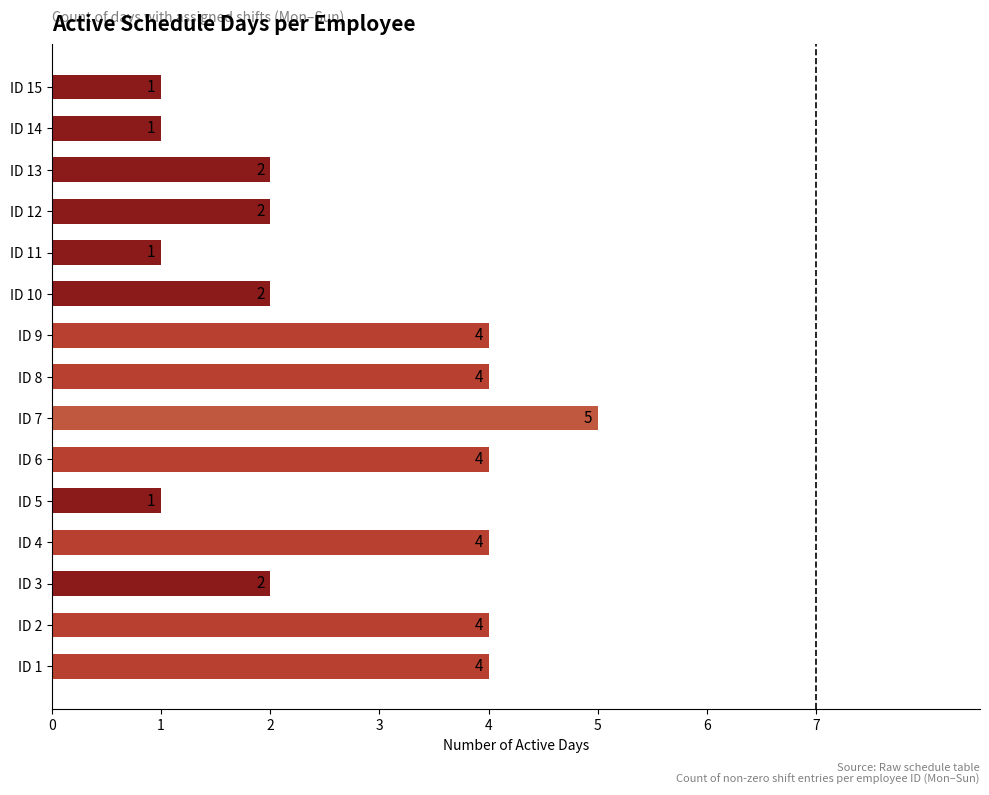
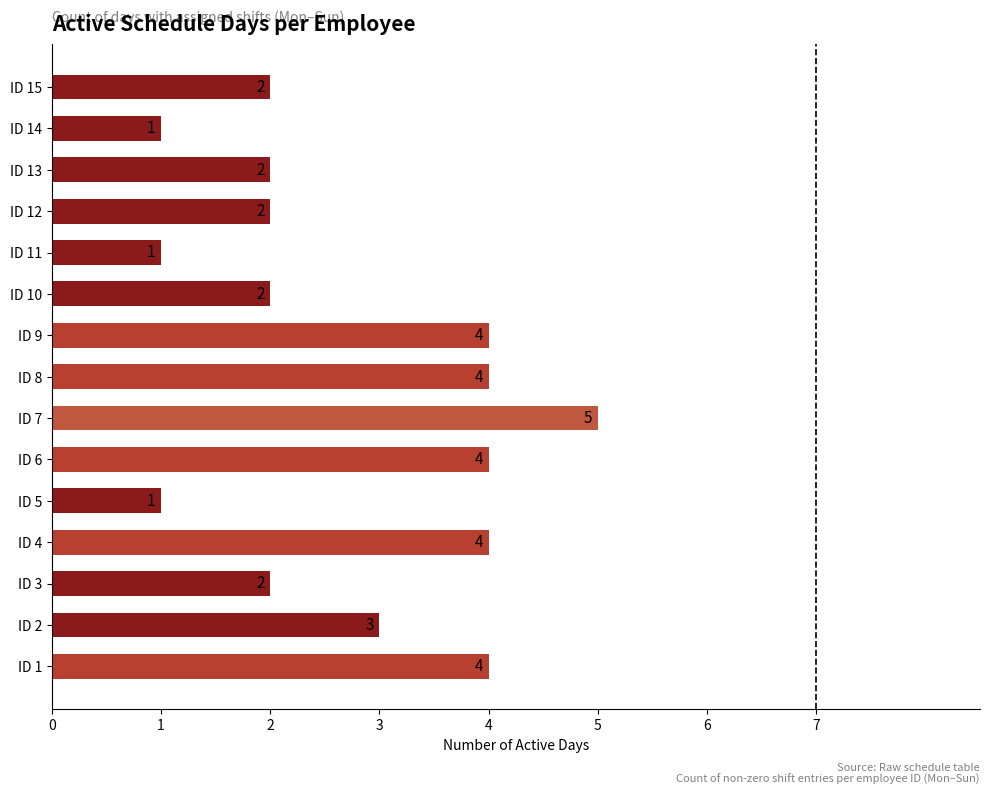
ID 15: 1 -> 2
ID 2: 4 -> 3
